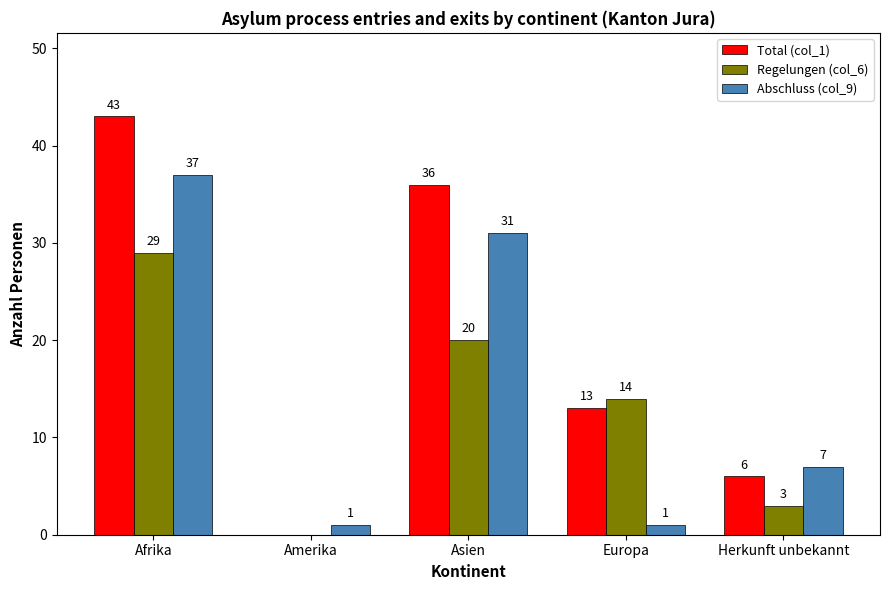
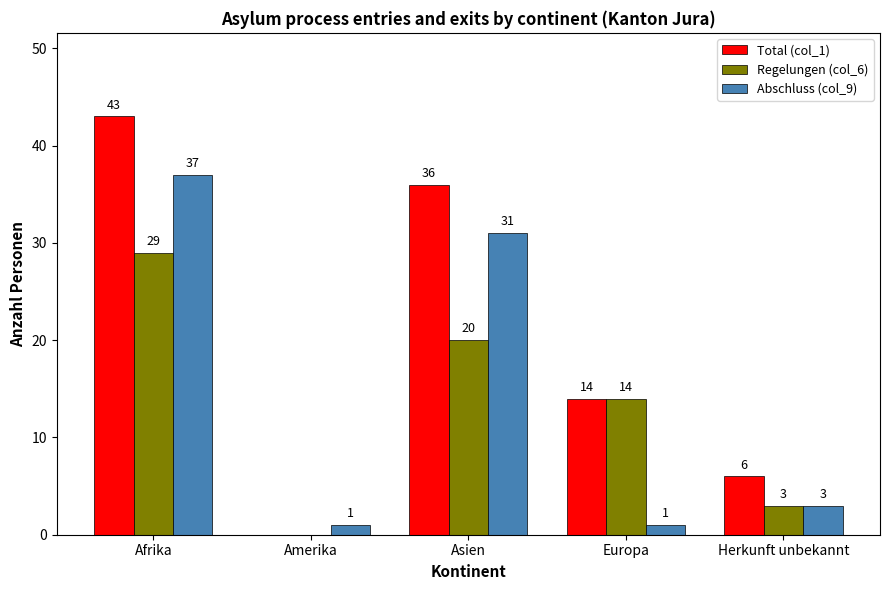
Total (col_1), Europa: 13 -> 14
Abschluss (col_9), Herkunft unbekannt: 7 -> 3
